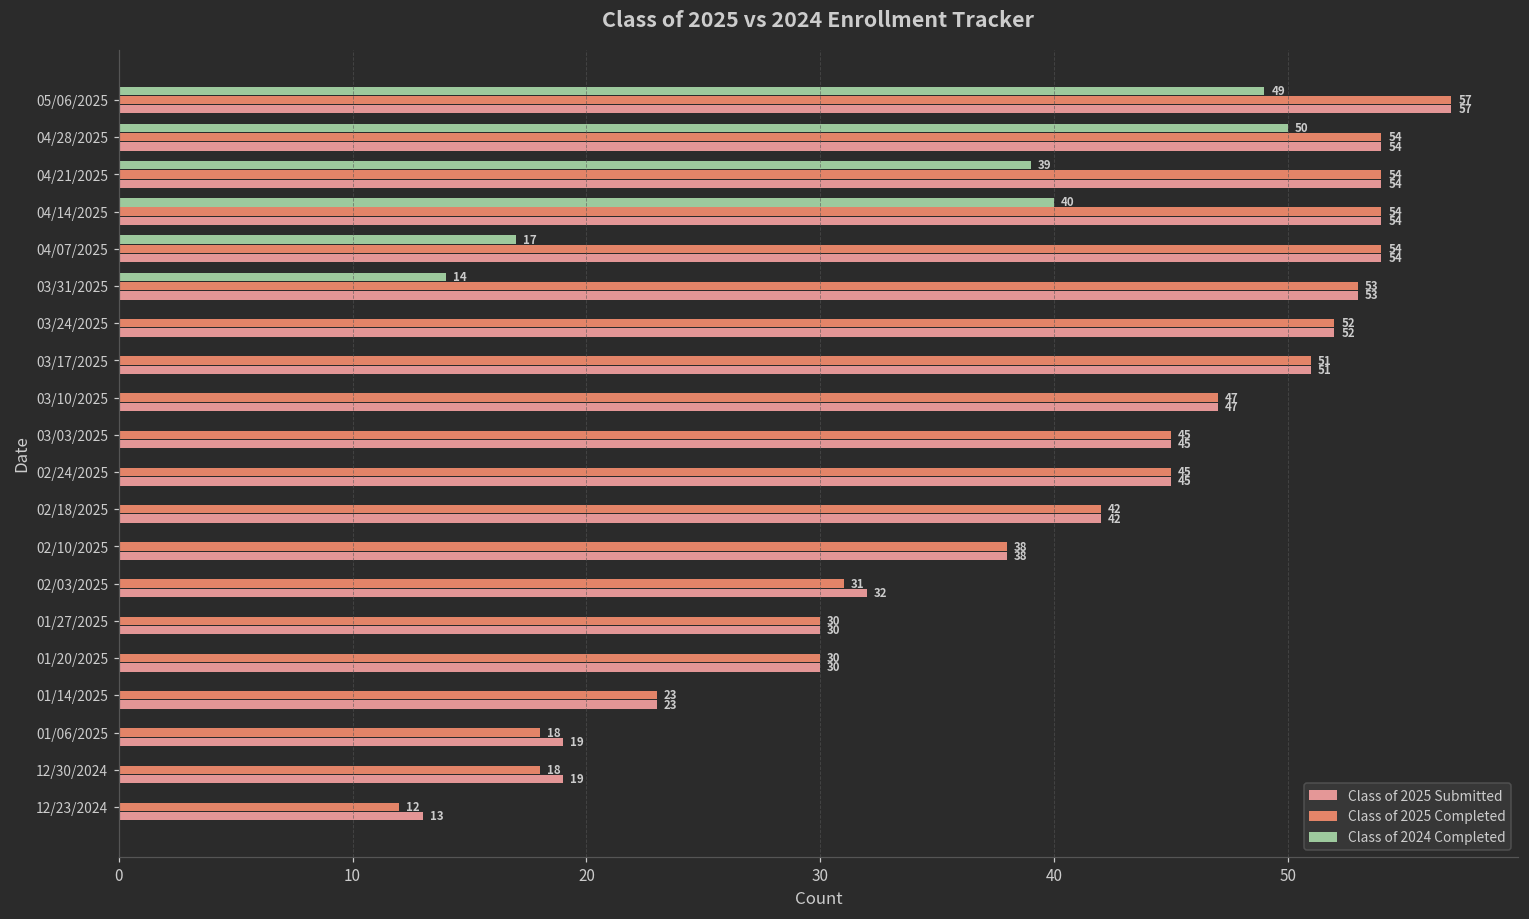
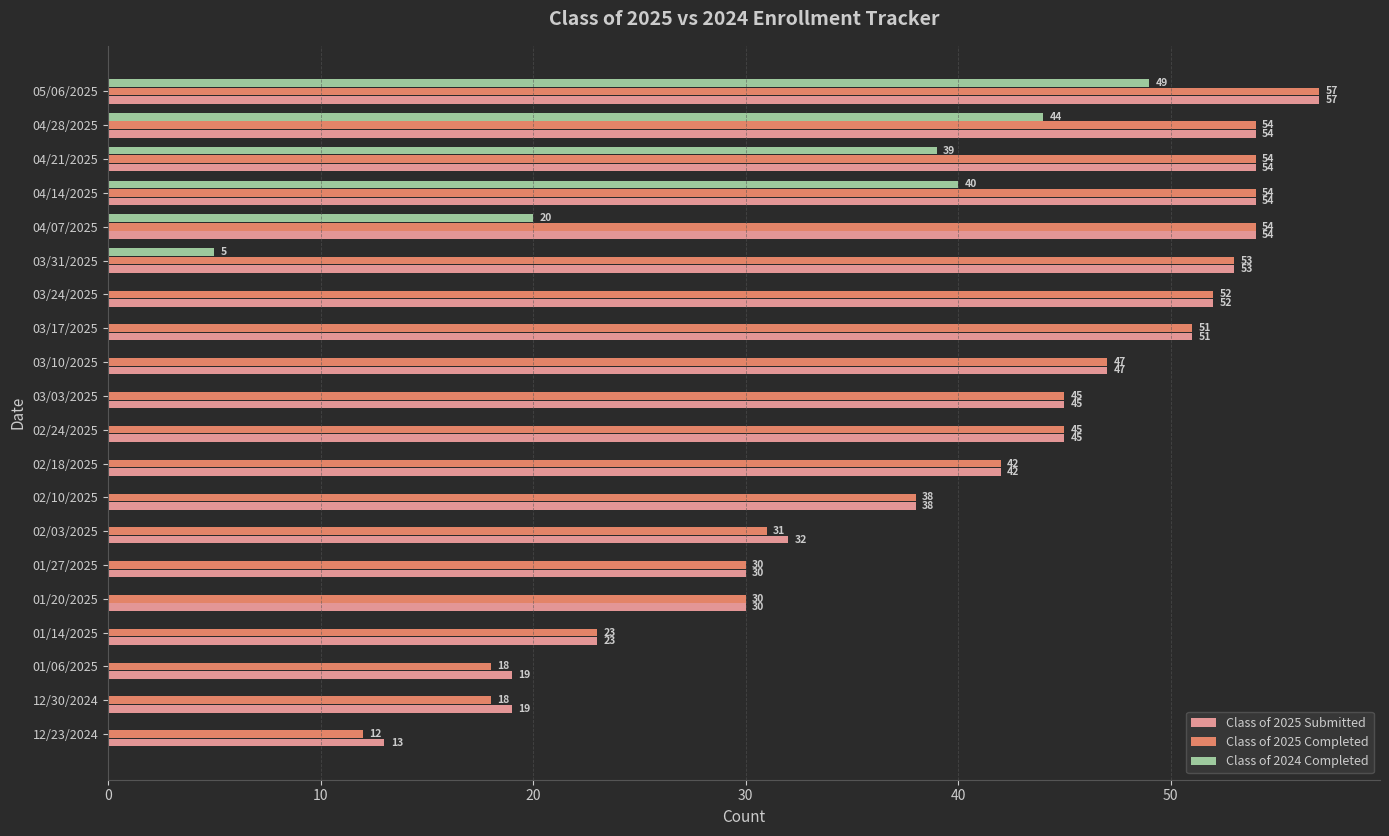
Class of 2024 Completed, 04/28/2025: 50 -> 44
Class of 2024 Completed, 04/07/2025: 17 -> 20
Class of 2024 Completed, 03/31/2025: 14 -> 5
